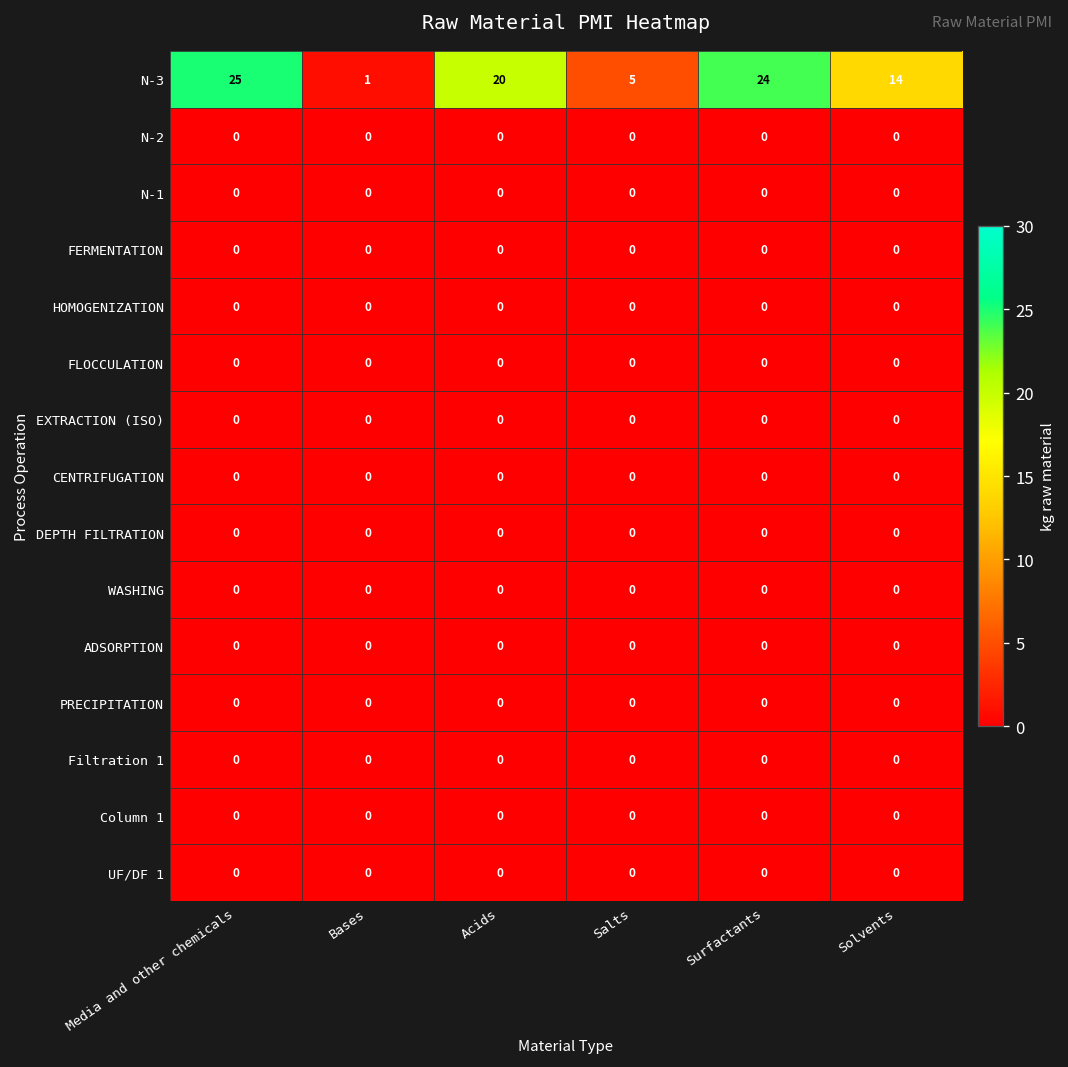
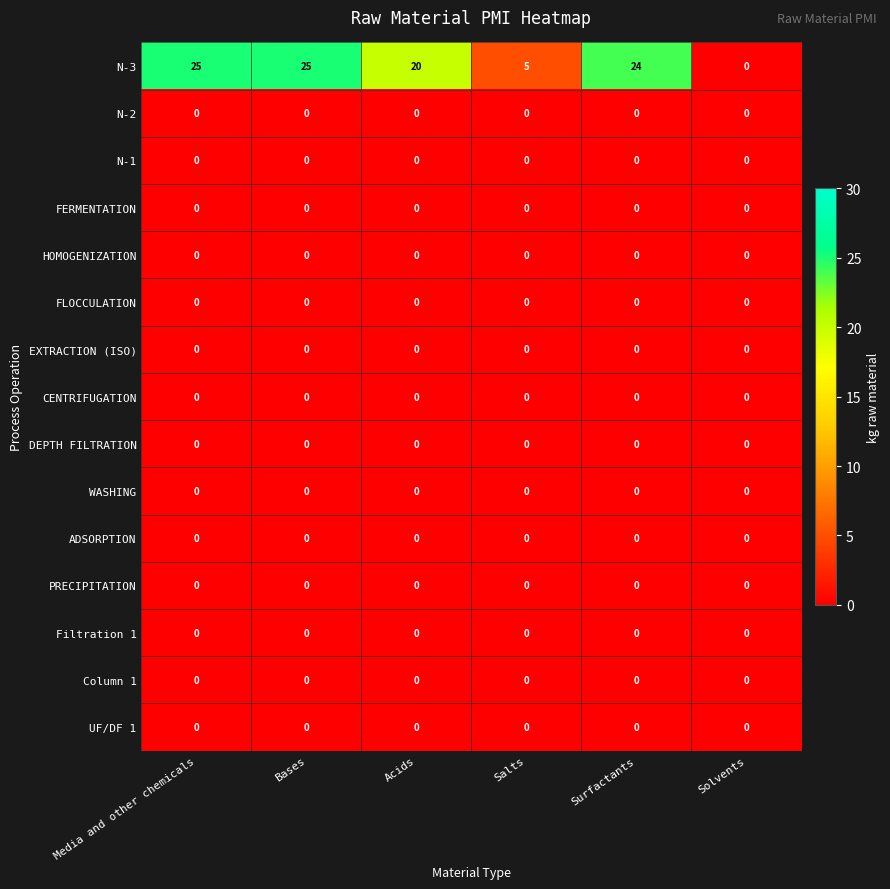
N-3, Bases: 1 -> 25
N-3, Solvents: 14 -> 0
